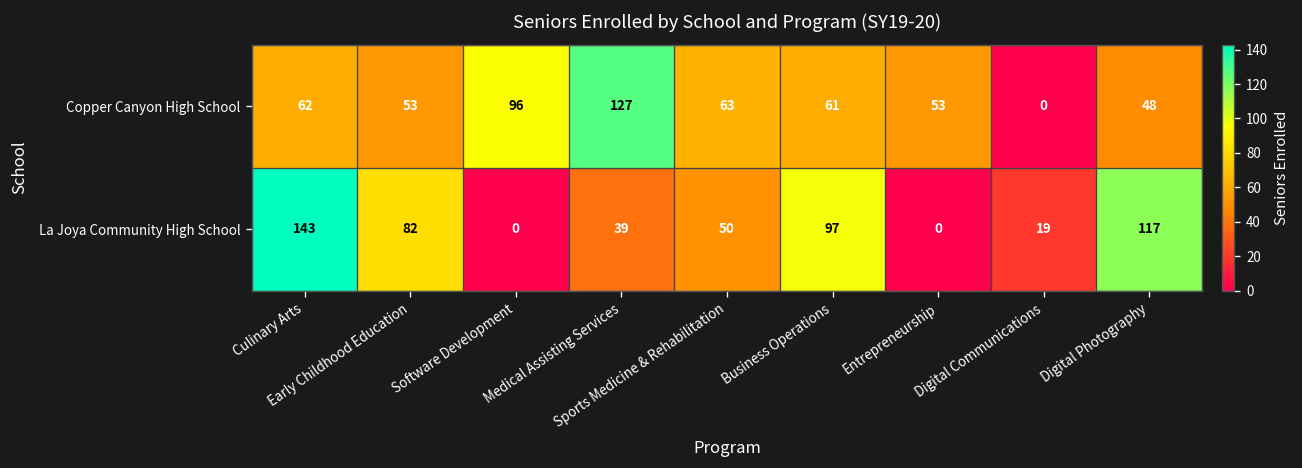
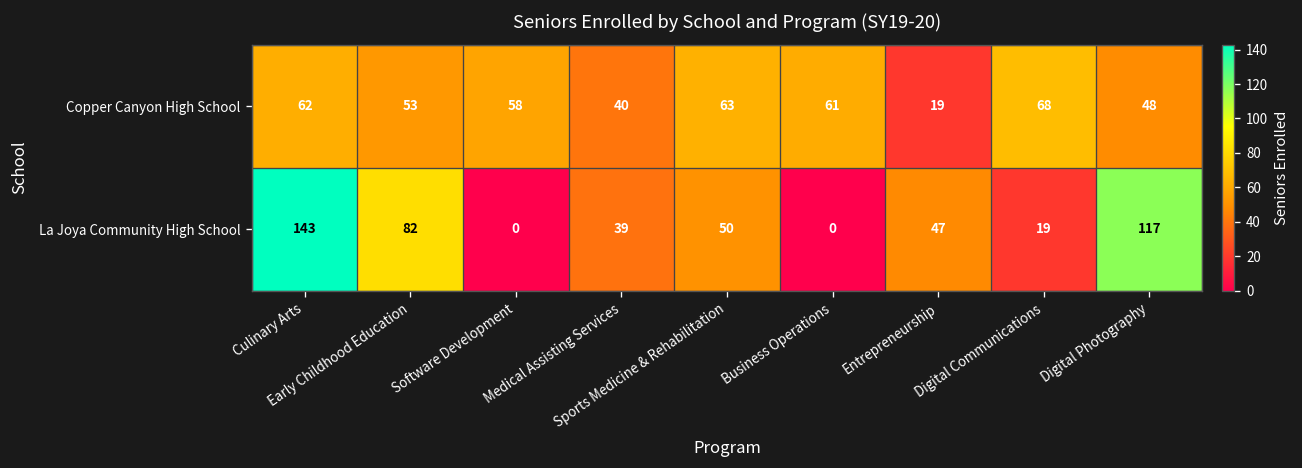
Copper Canyon High School, Software Development: 96 -> 58
Copper Canyon High School, Medical Assisting Services: 127 -> 40
Copper Canyon High School, Entrepreneurship: 53 -> 19
Copper Canyon High School, Digital Communications: 0 -> 68
La Joya Community High School, Business Operations: 97 -> 0
La Joya Community High School, Entrepreneurship: 0 -> 47
